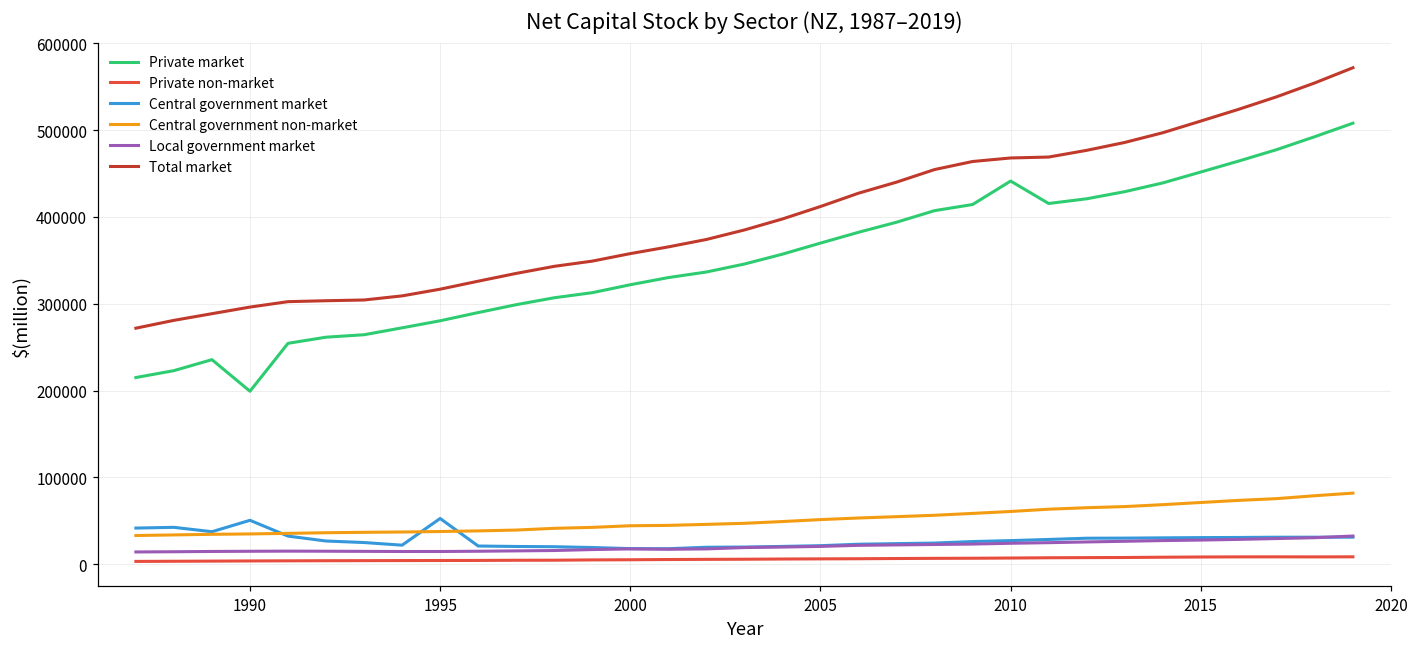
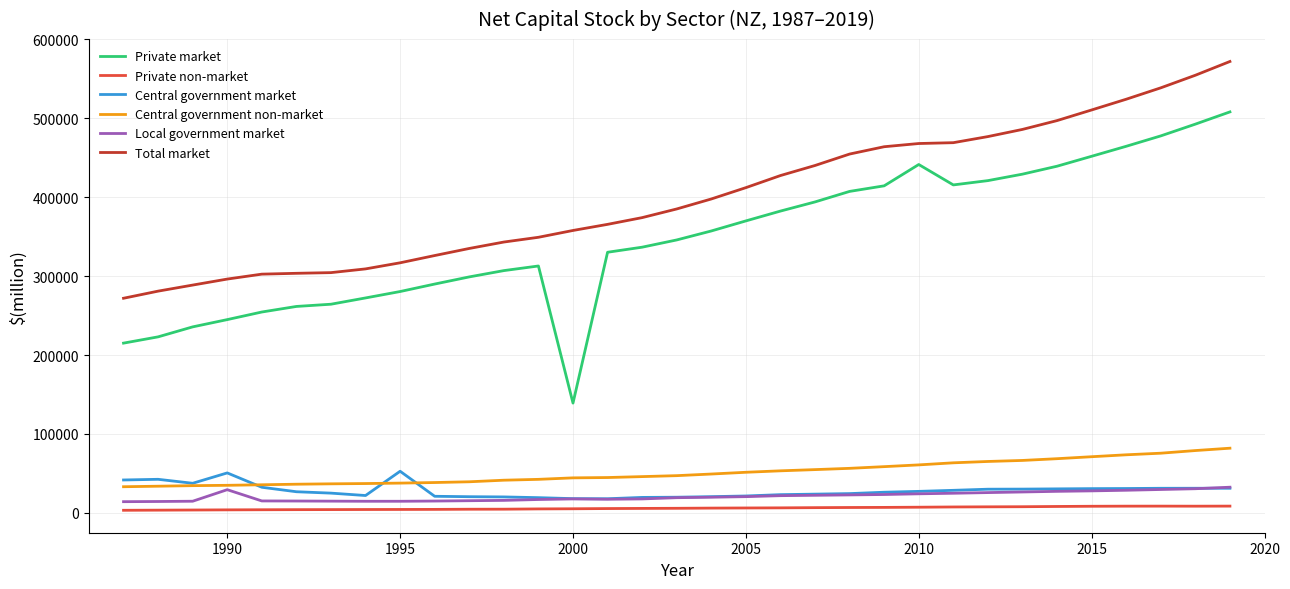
Private market, 1990: 200000 -> 240000
Local government market, 1990: 10000 -> 30000
Private market, 2000: 320000 -> 140000
